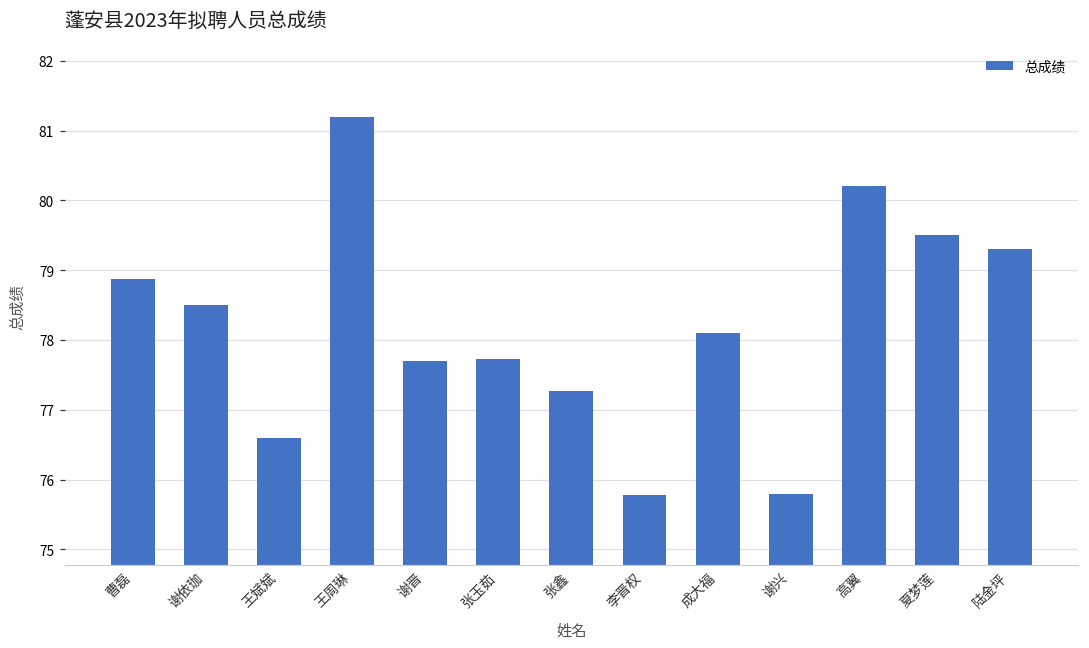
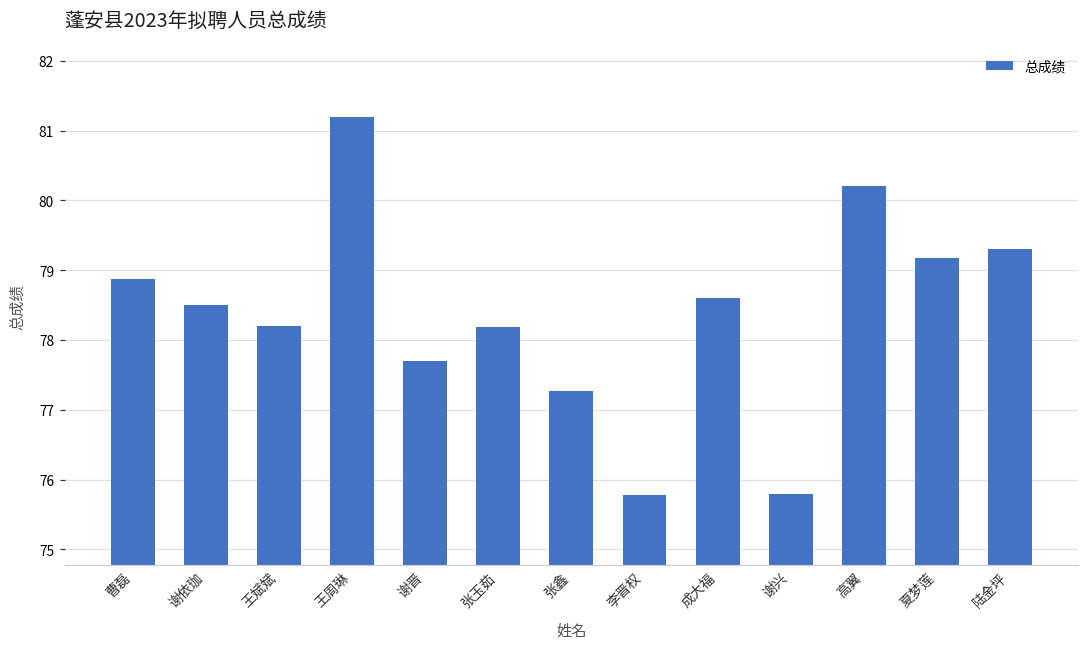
王斌斌: 76.6 -> 78.2
张玉茹: 77.7 -> 78.2
成大福: 78.1 -> 78.6
夏梦莲: 79.5 -> 79.2
